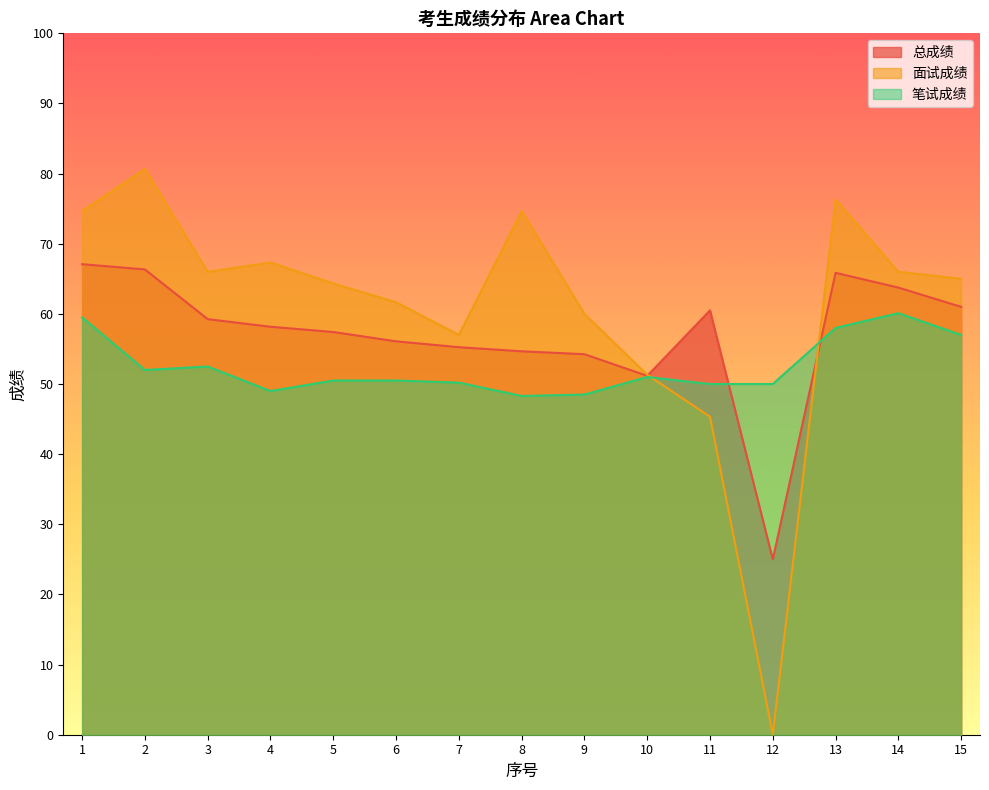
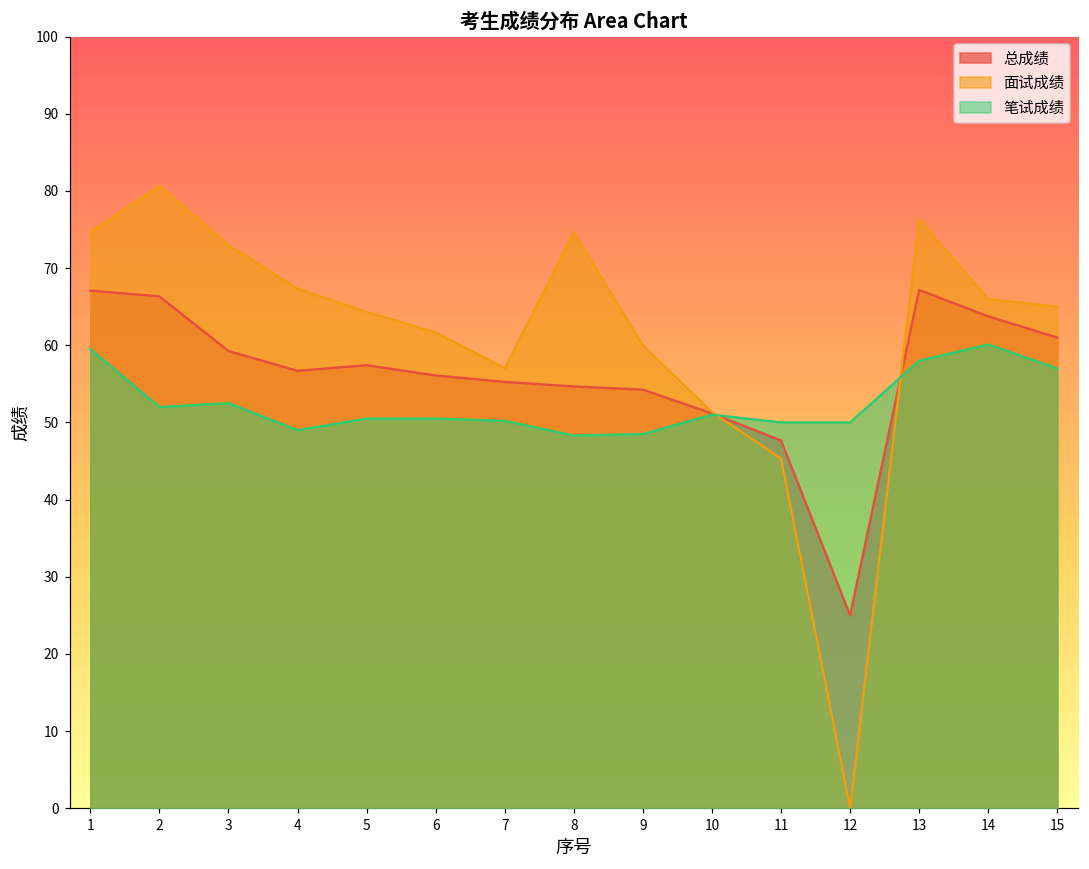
面试成绩, 3: 66 -> 73
总成绩, 4: 58 -> 57
总成绩, 11: 61 -> 48
总成绩, 13: 66 -> 67
